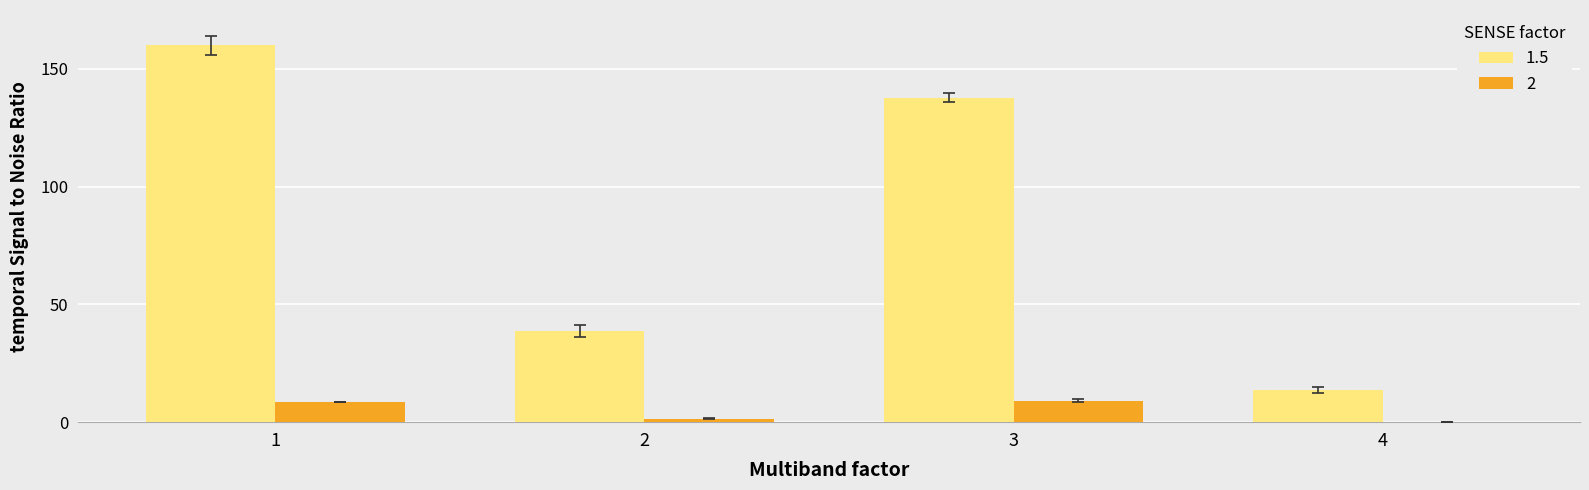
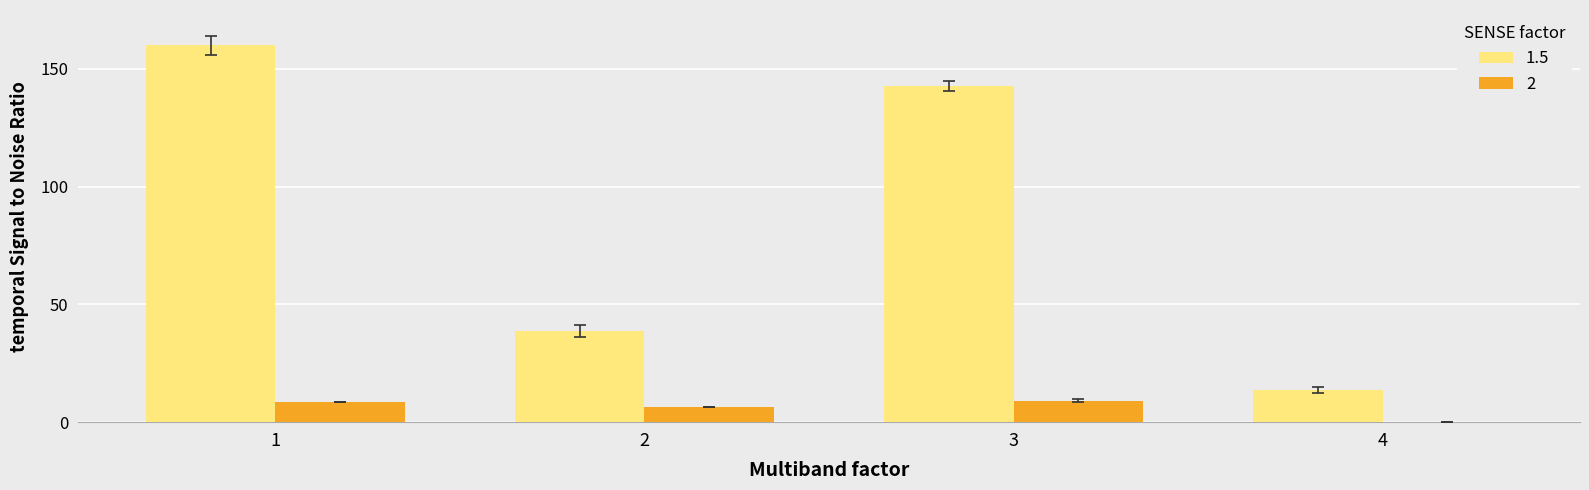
2, 2: 2 -> 6
1.5, 3: 138 -> 143
